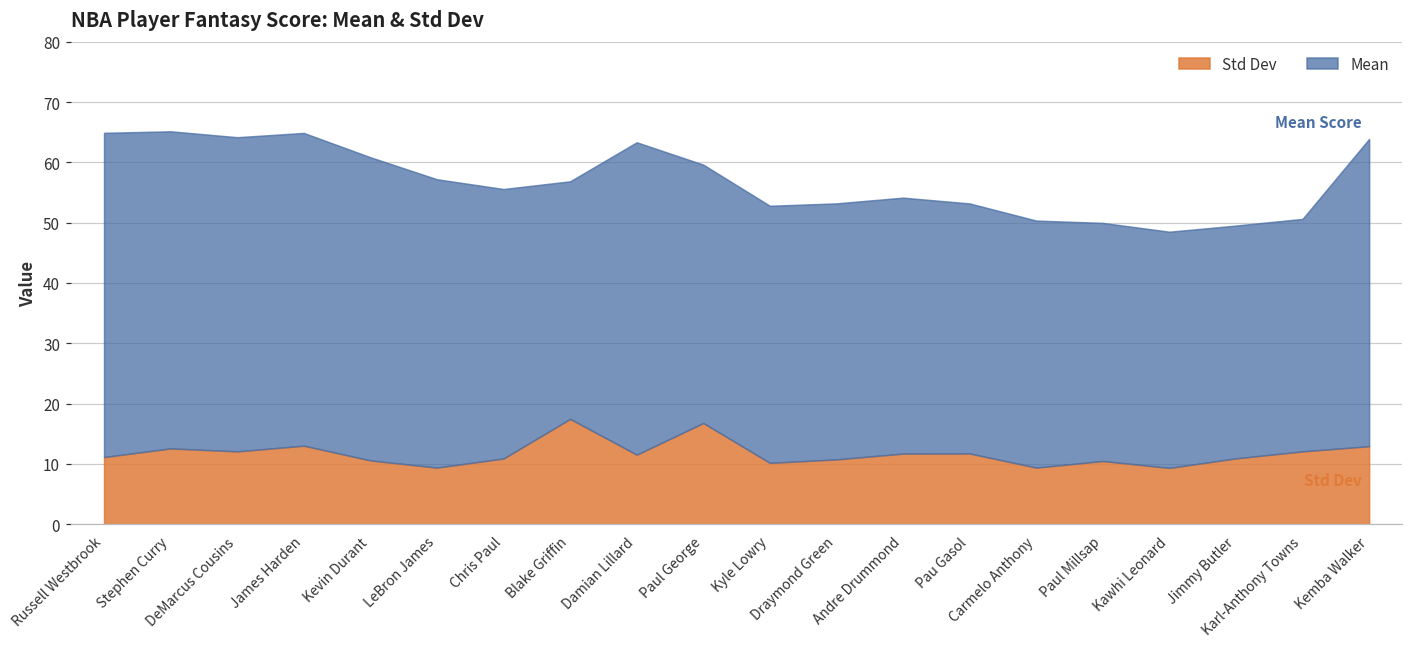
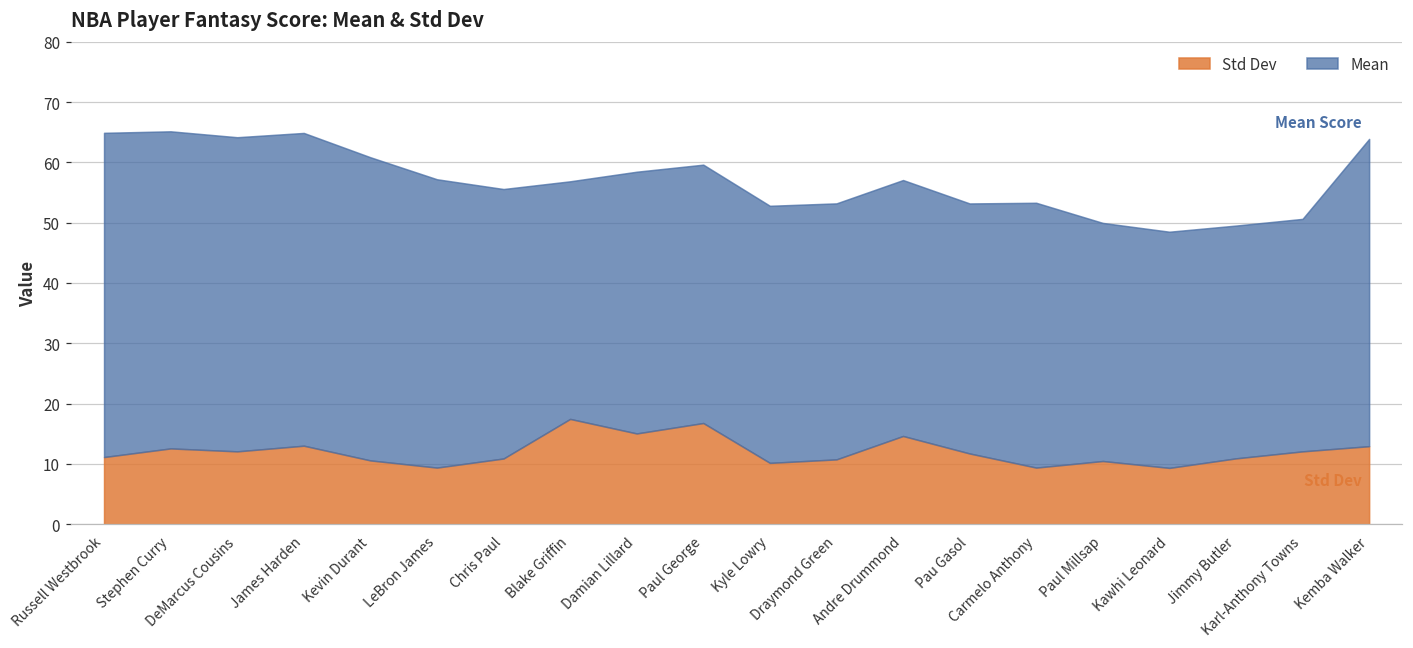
Std Dev, Damian Lillard: 12 -> 15
Mean, Damian Lillard: 52 -> 43
Std Dev, Andre Drummond: 12 -> 15
Mean, Carmelo Anthony: 41 -> 44
